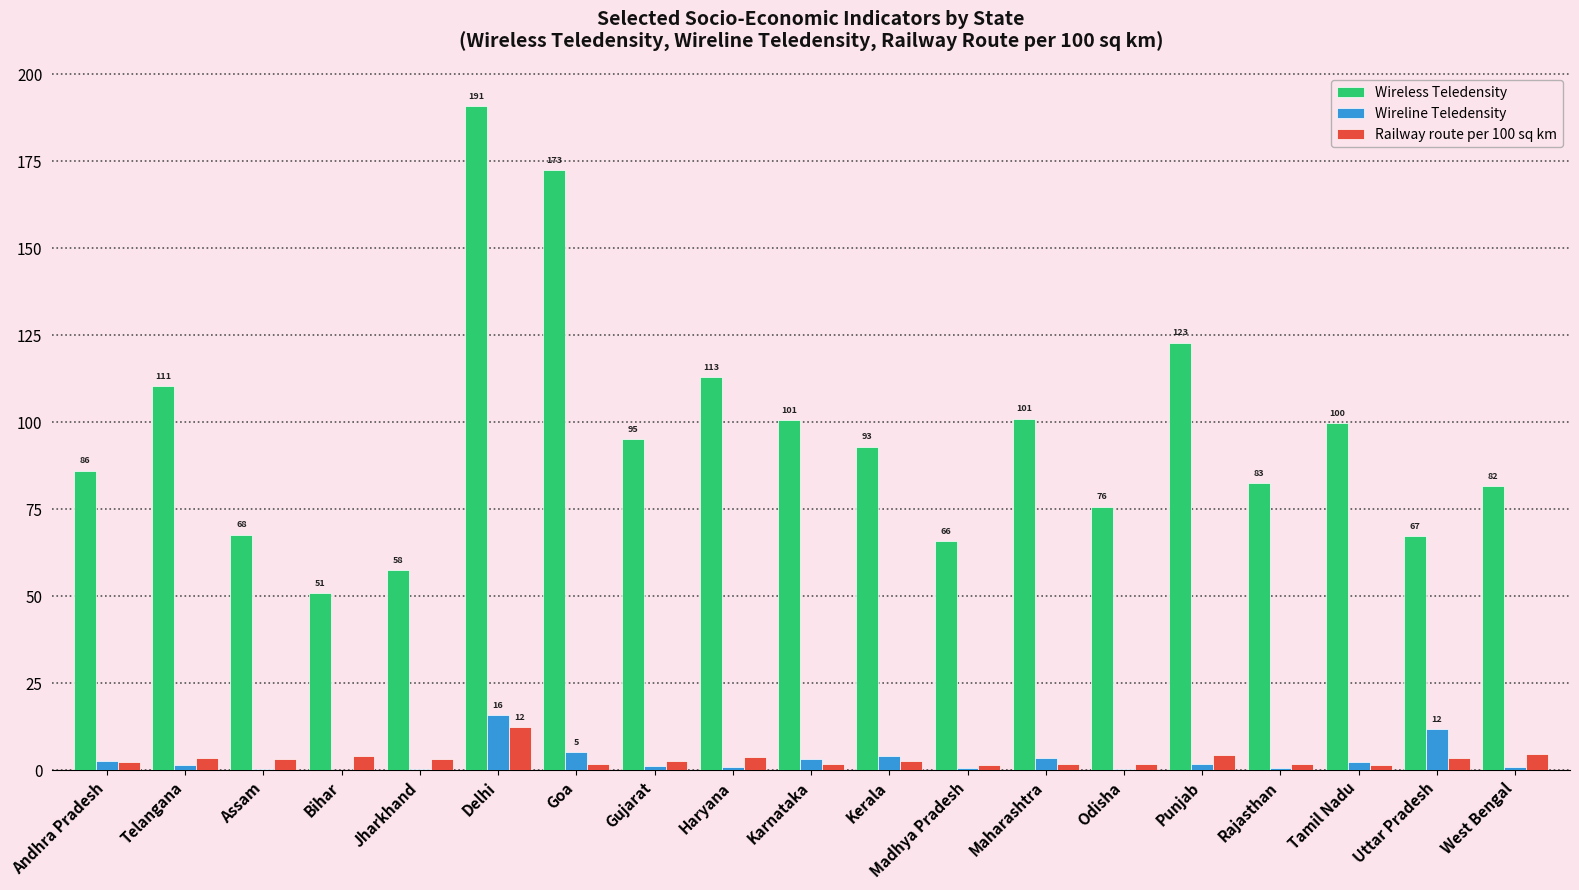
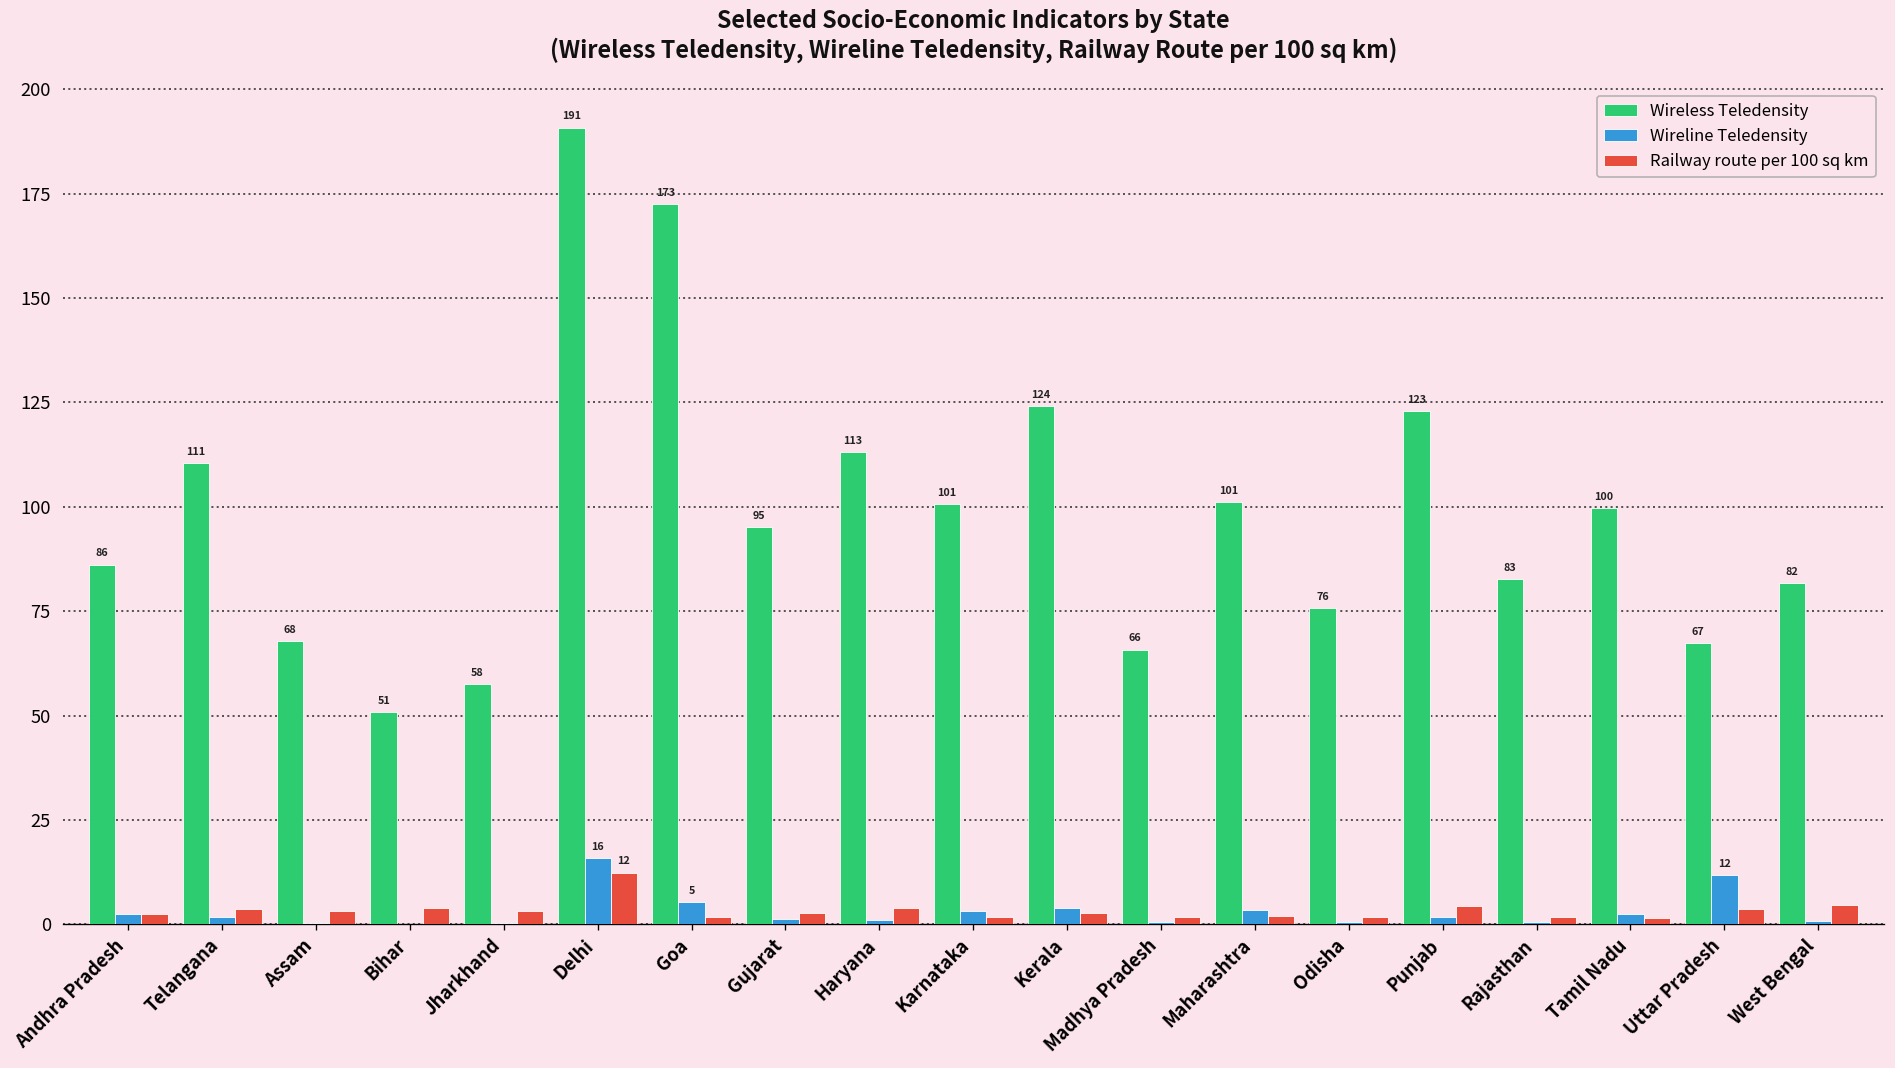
Wireless Teledensity, Kerala: 93 -> 124
